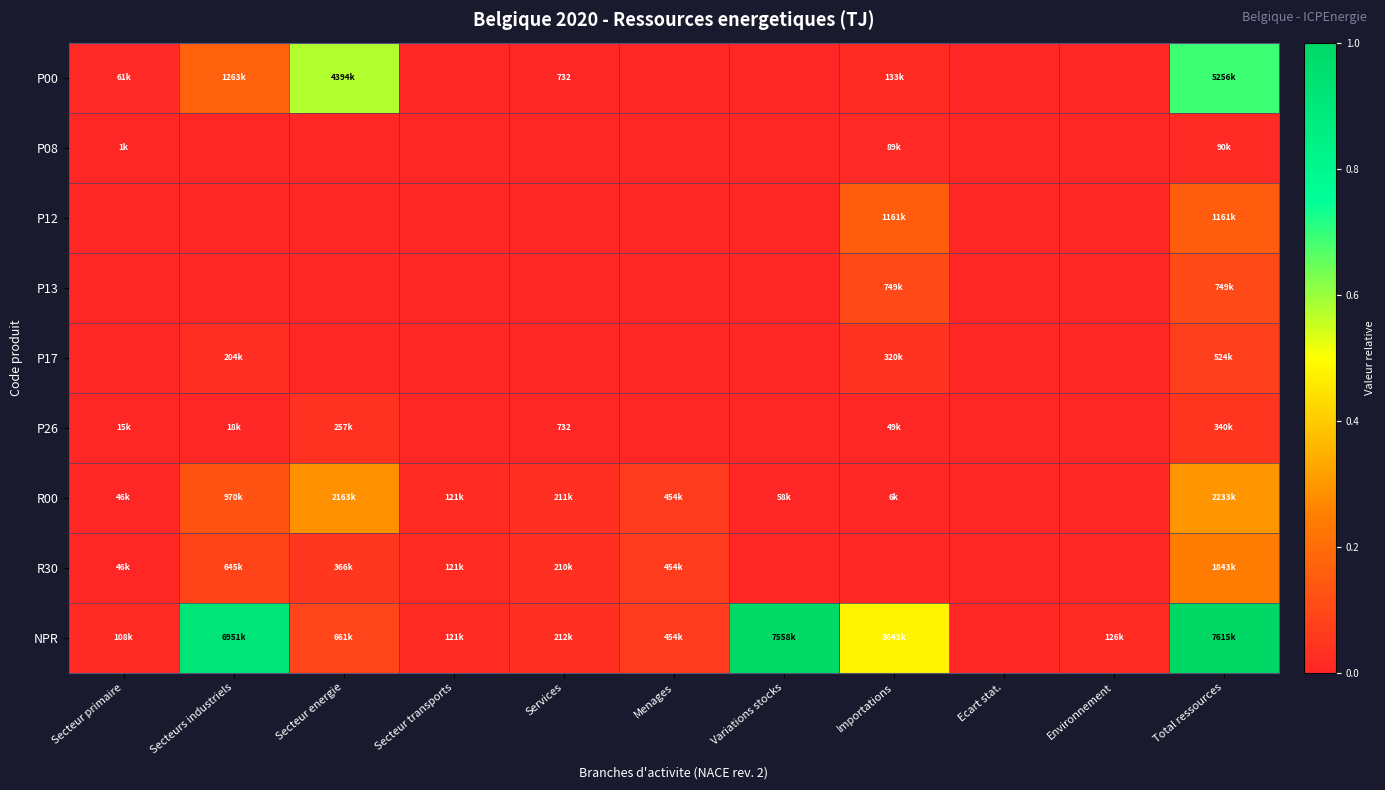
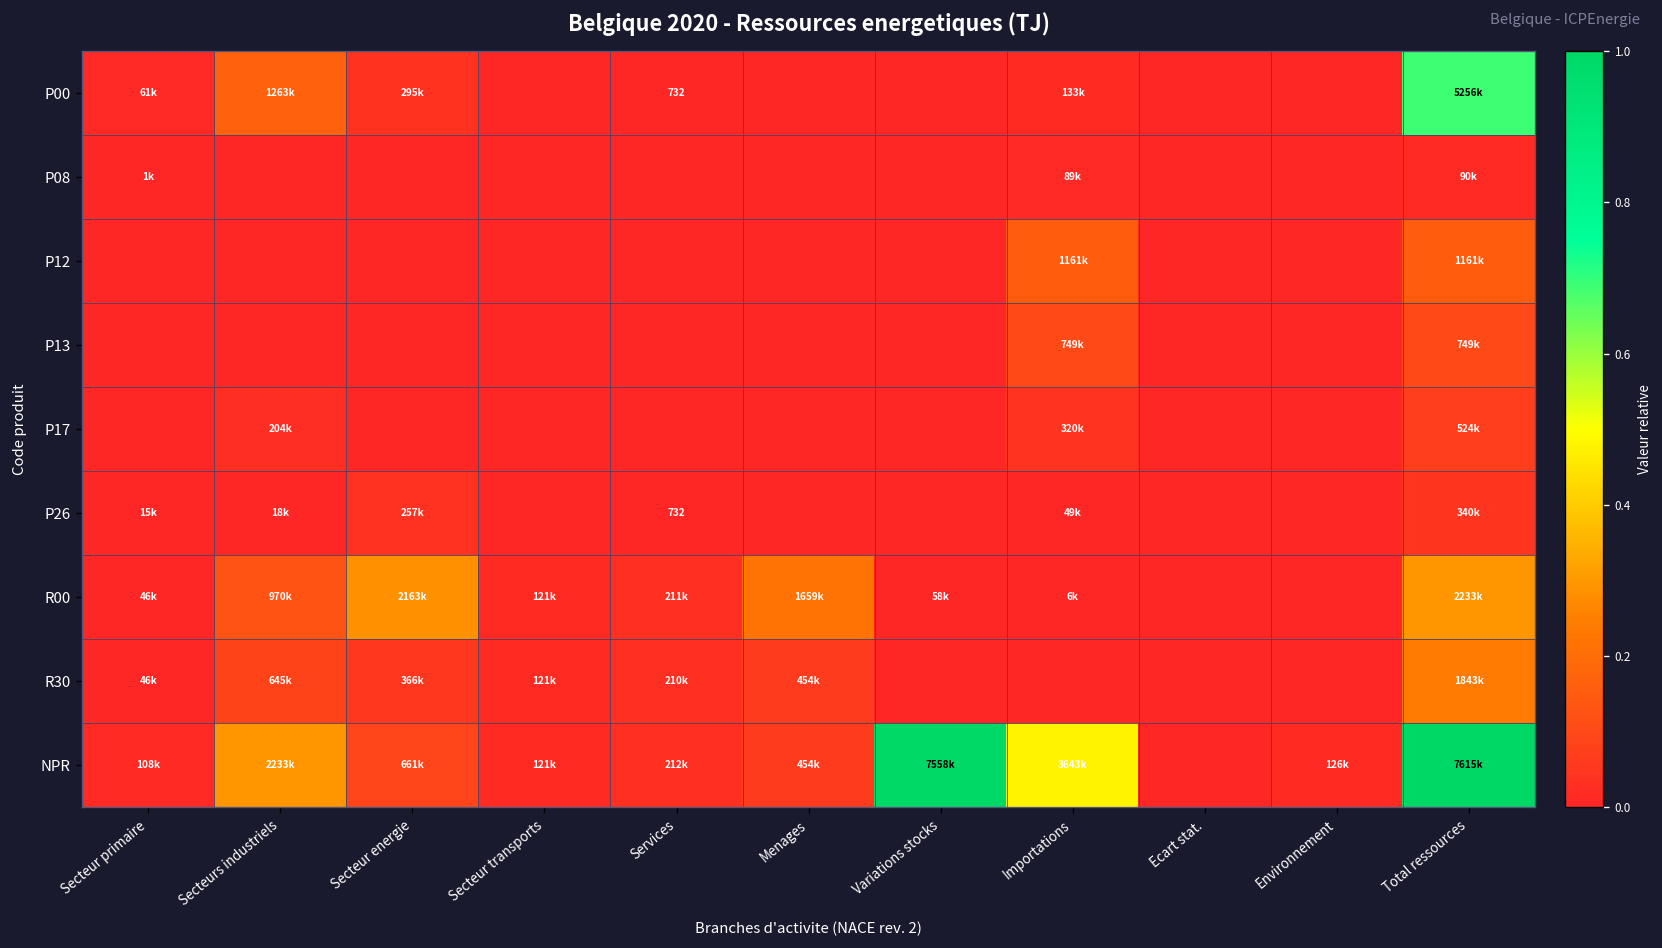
P00, Secteur energie: 4394k -> 295k
R00, Menages: 454k -> 1659k
NPR, Secteurs industriels: 6951k -> 2233k
